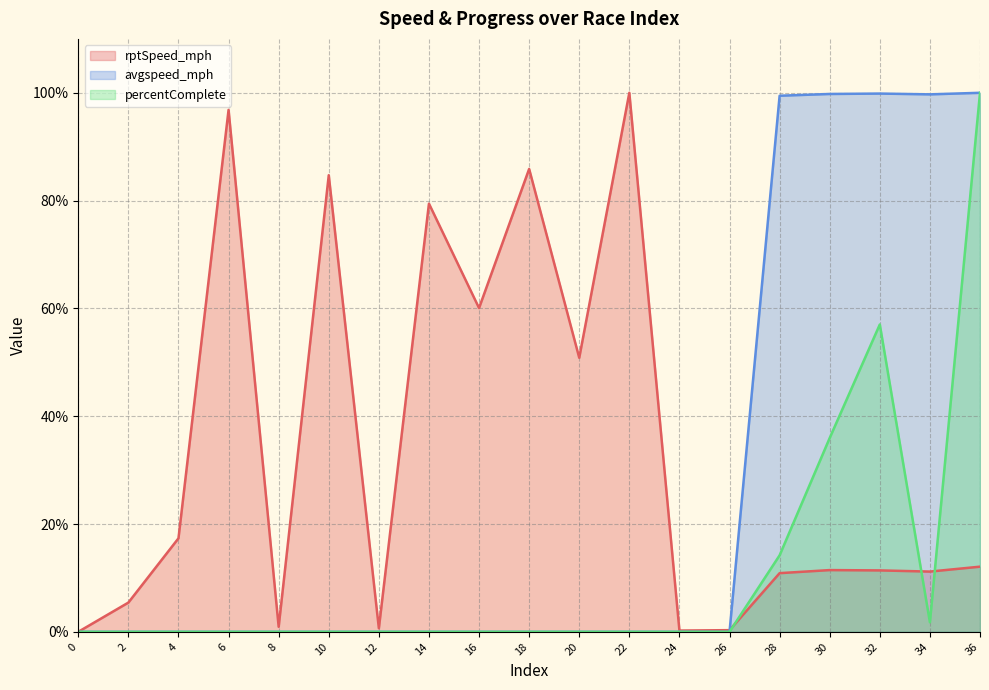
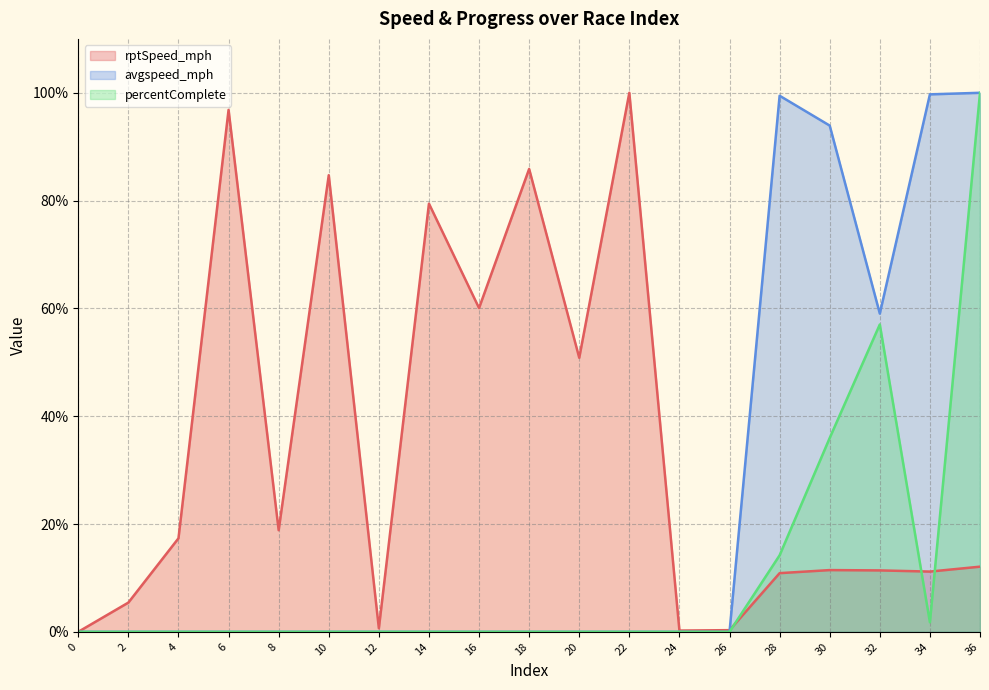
rptSpeed_mph, 8: 1% -> 19%
avgspeed_mph, 30: 100% -> 94%
avgspeed_mph, 32: 100% -> 59%
